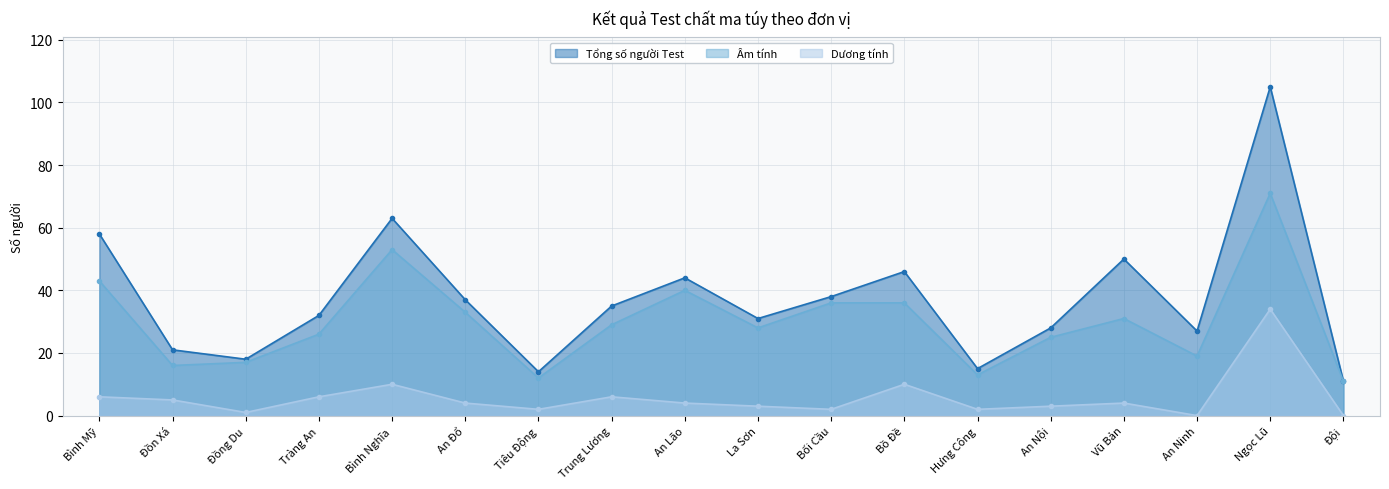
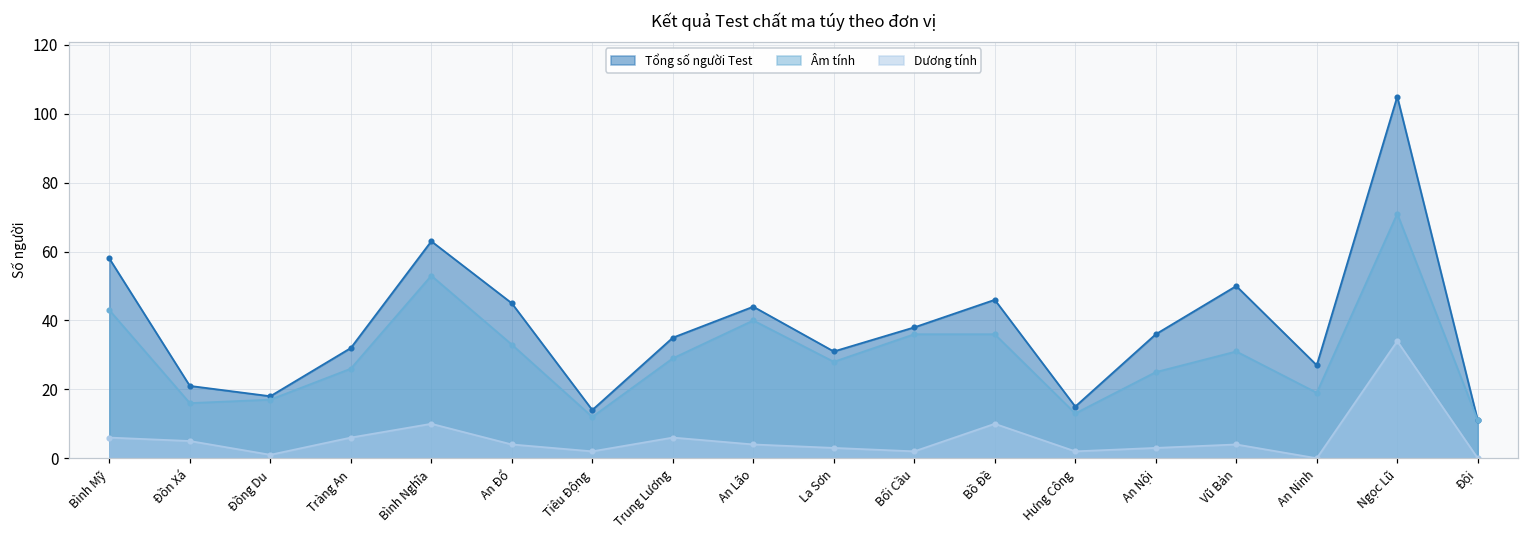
Tổng số người Test, An Đổ: 37 -> 45
Tổng số người Test, An Nội: 28 -> 36
